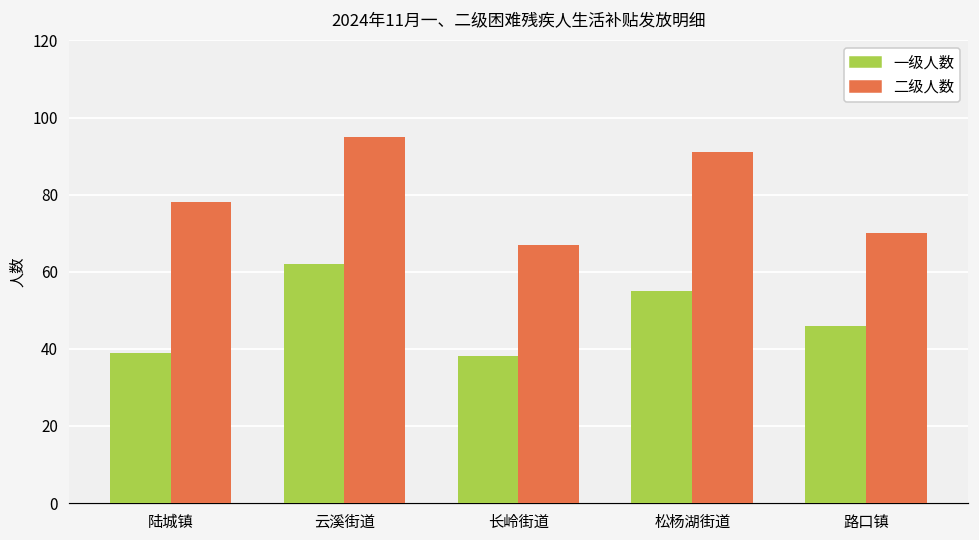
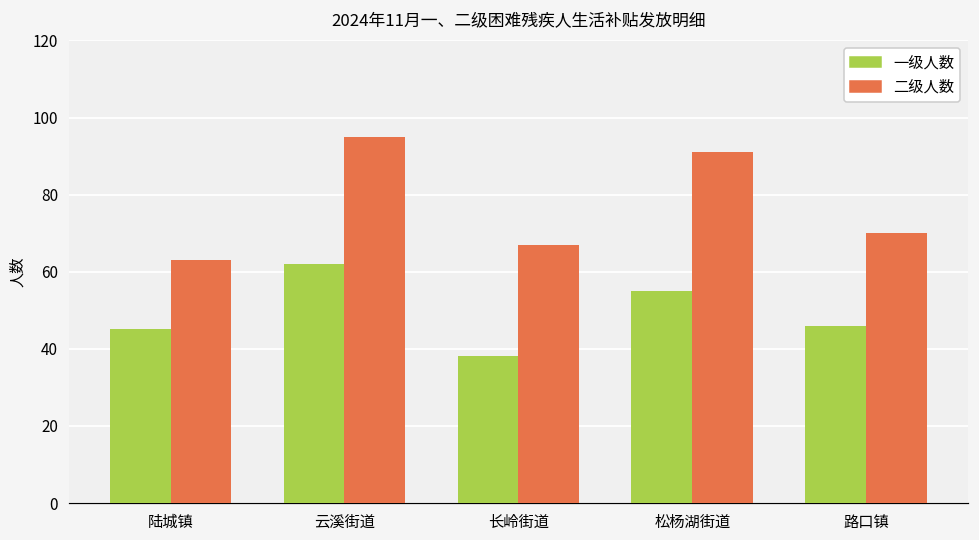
一级人数, 陆城镇: 39 -> 45
二级人数, 陆城镇: 78 -> 63
